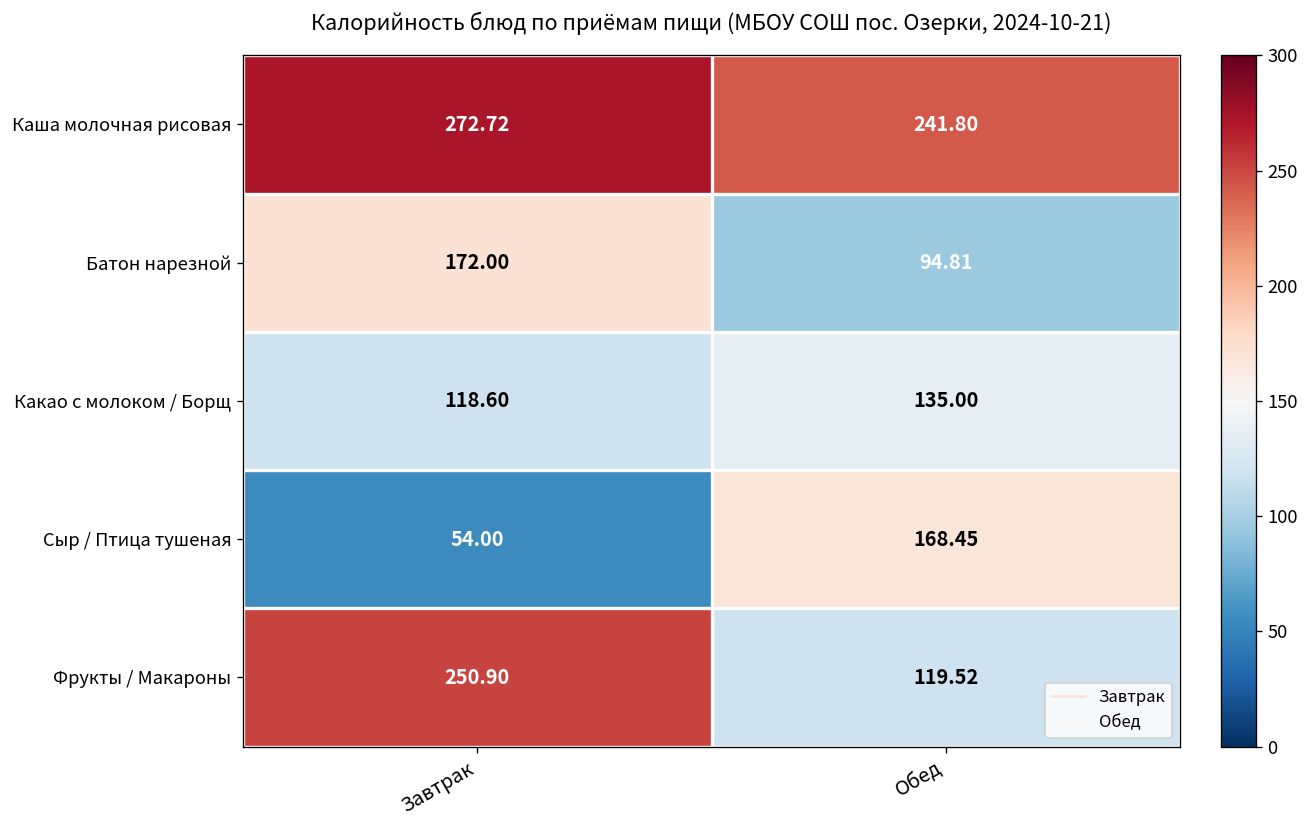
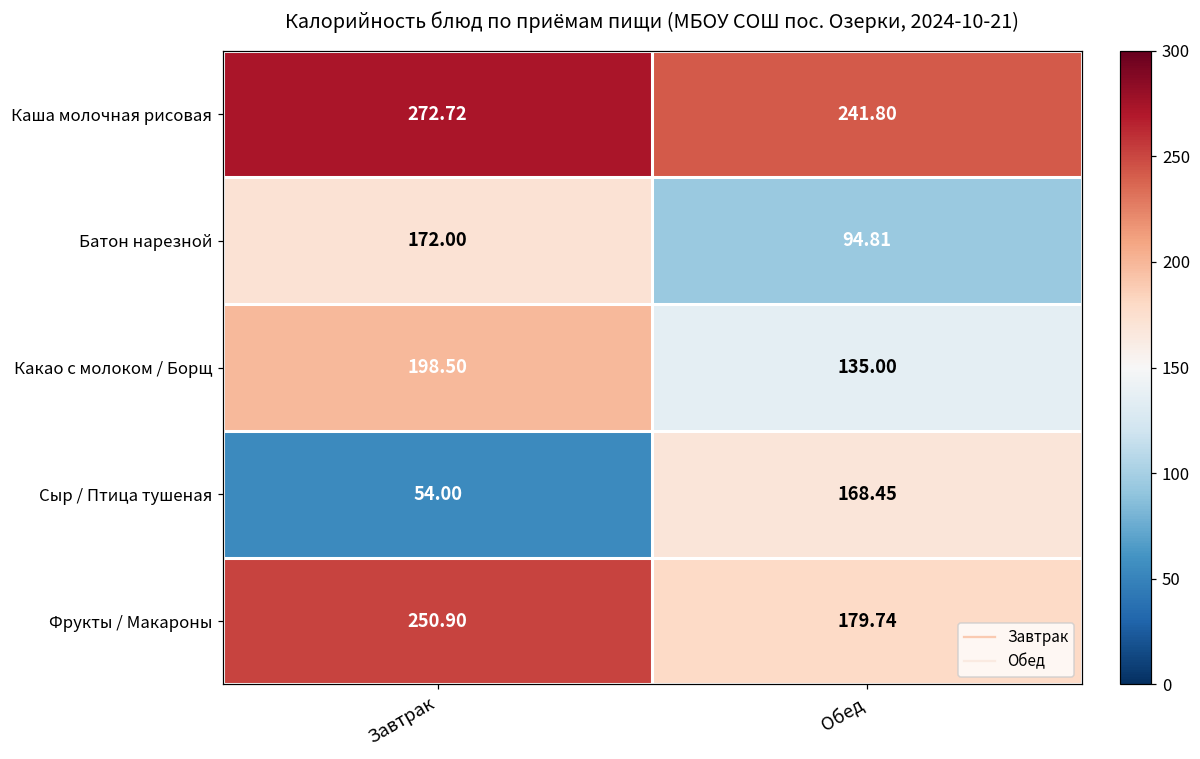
Какао с молоком / Борщ, Завтрак: 118.60 -> 198.50
Фрукты / Макароны, Обед: 119.52 -> 179.74
